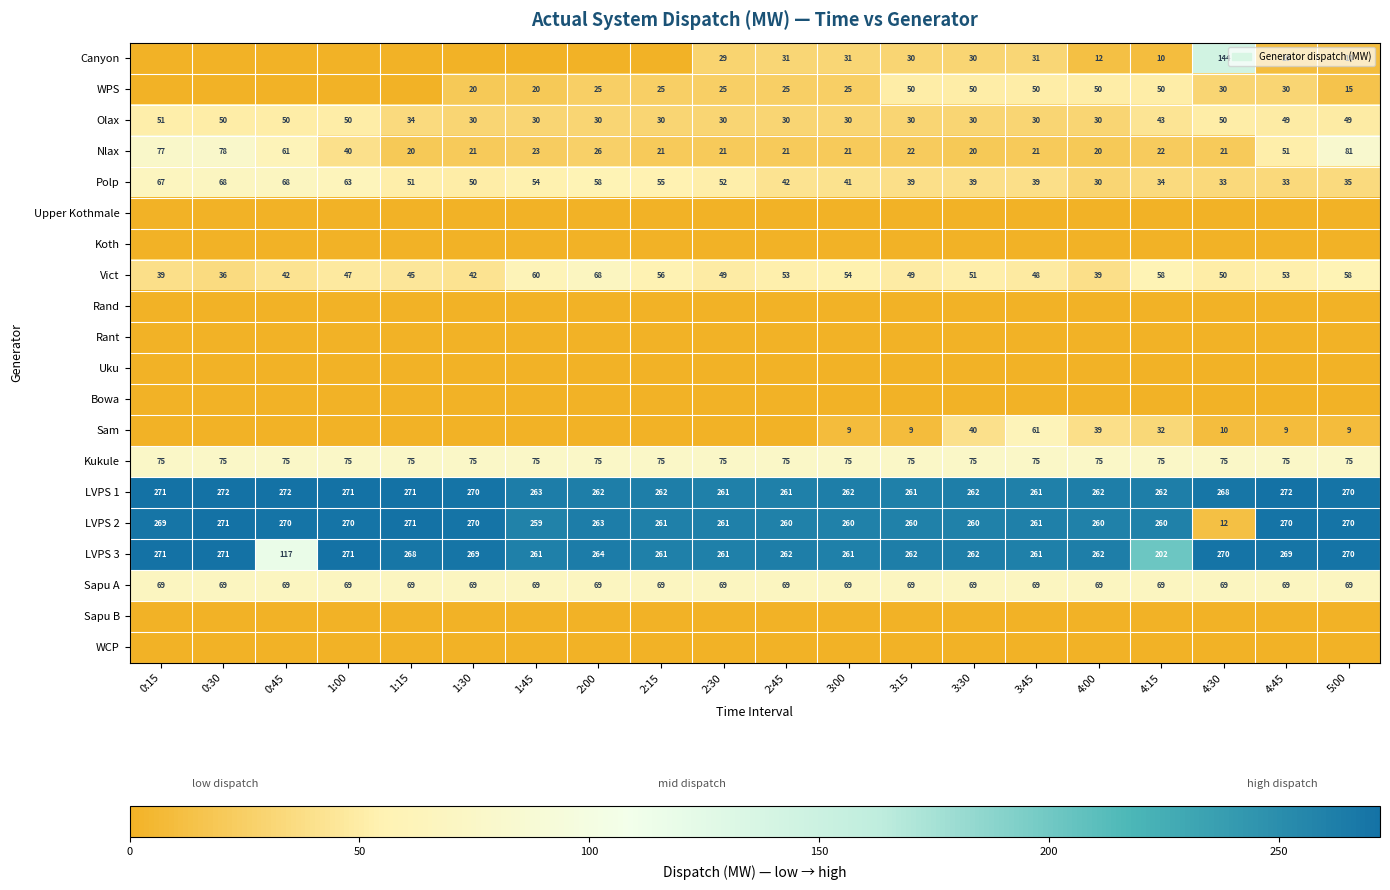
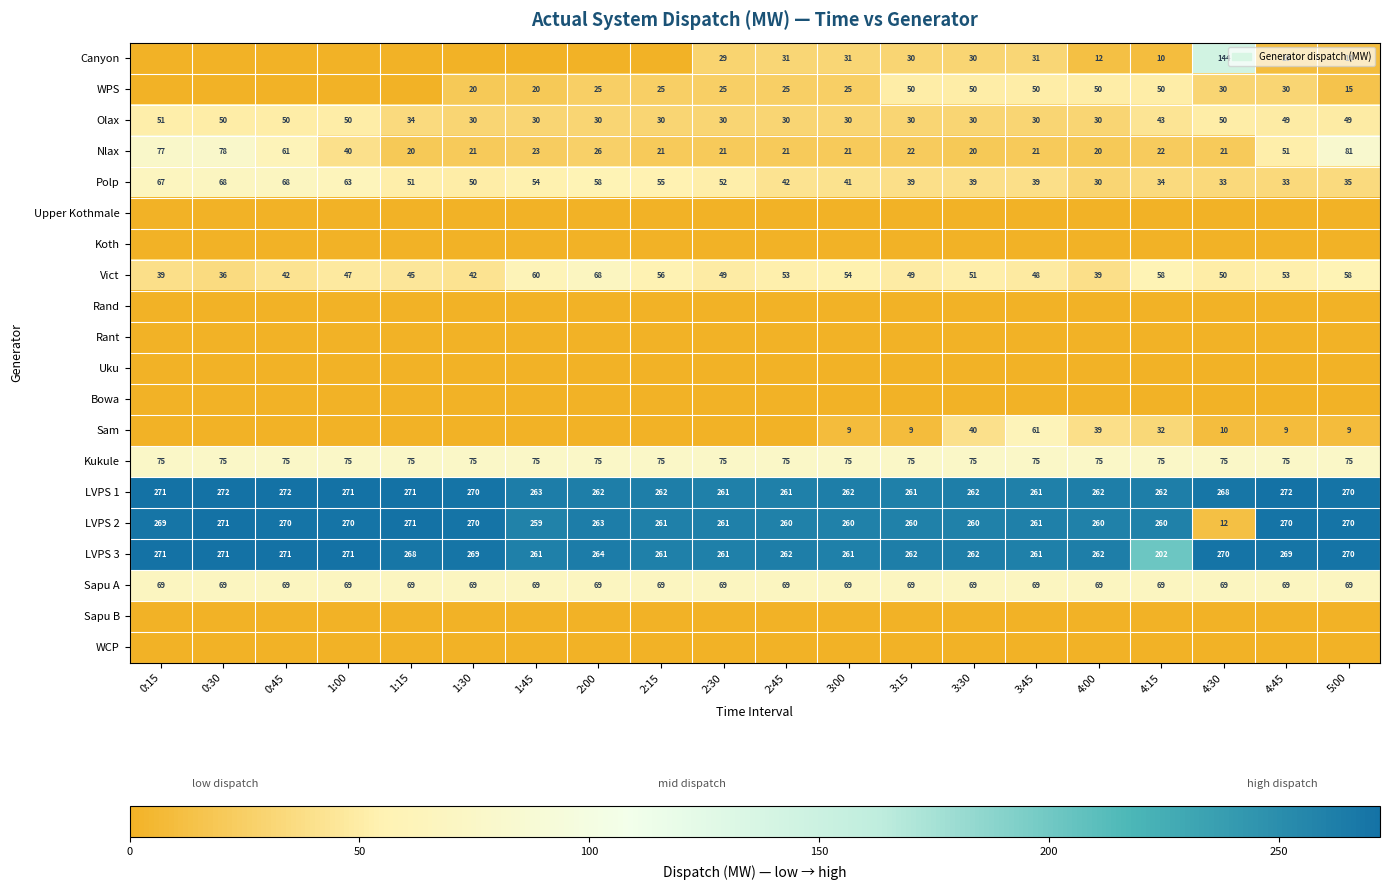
LVPS 3, 0:45: 117 -> 271
